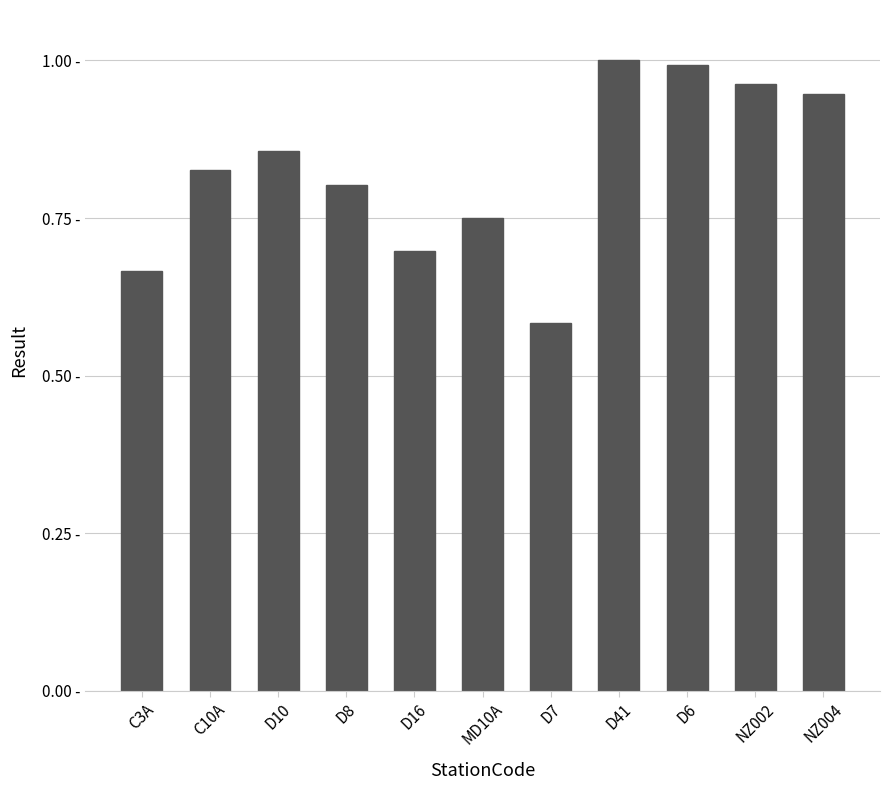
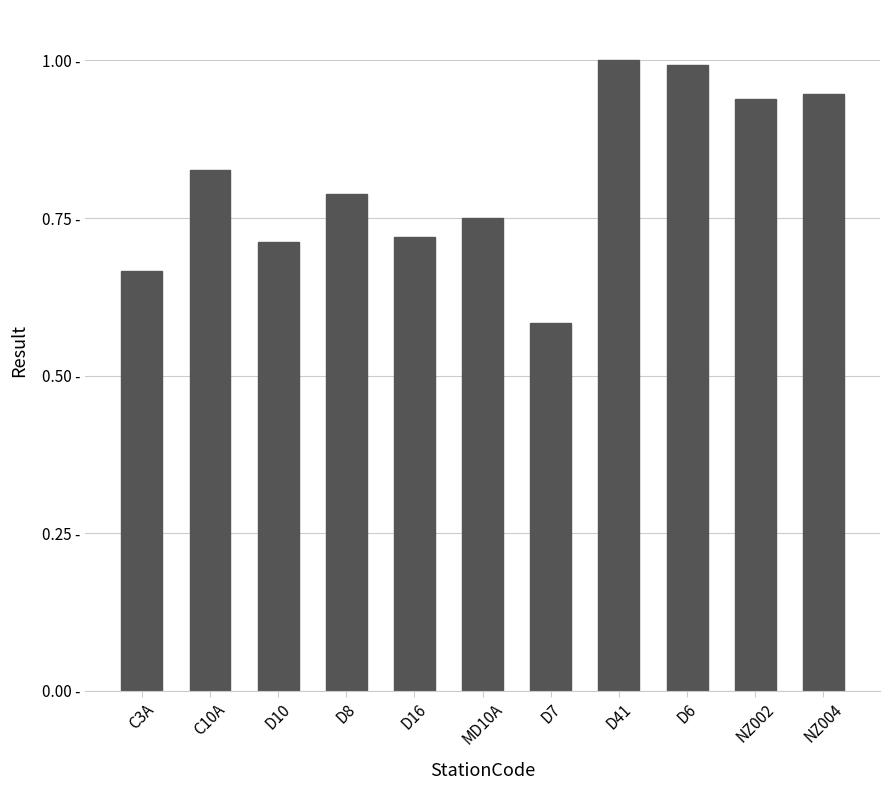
D10: 0.86 - -> 0.71 -
D8: 0.80 - -> 0.79 -
D16: 0.70 - -> 0.72 -
NZ002: 0.96 - -> 0.94 -
